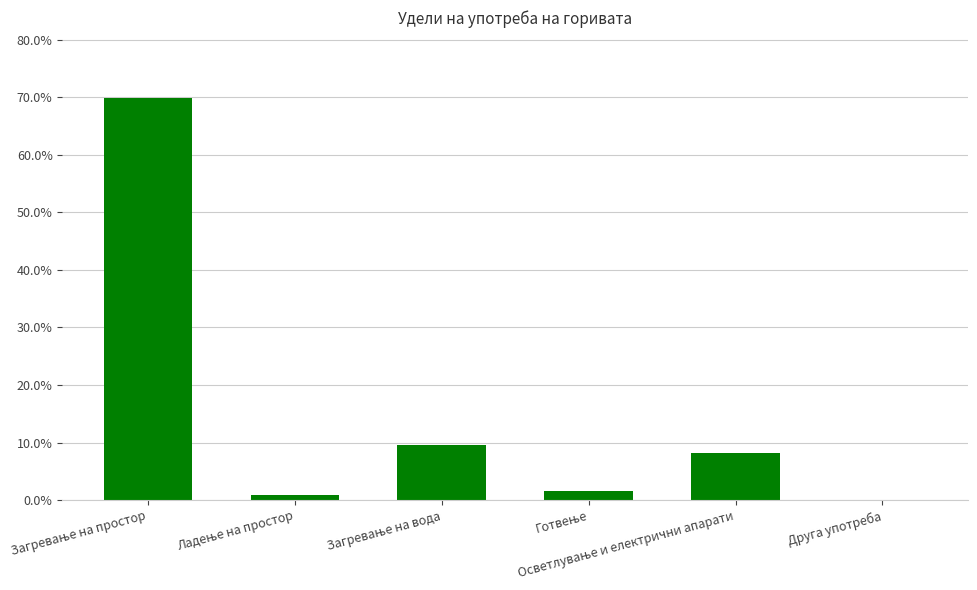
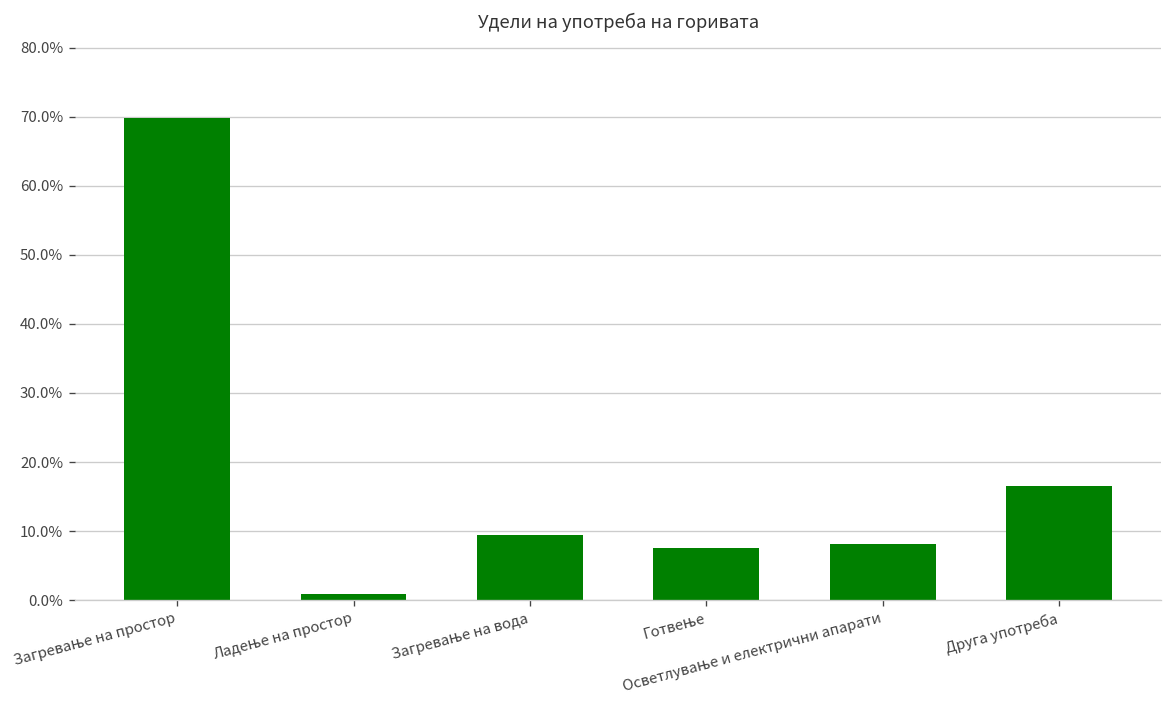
Готвење: 2% -> 8%
Друга употреба: 0% -> 17%
